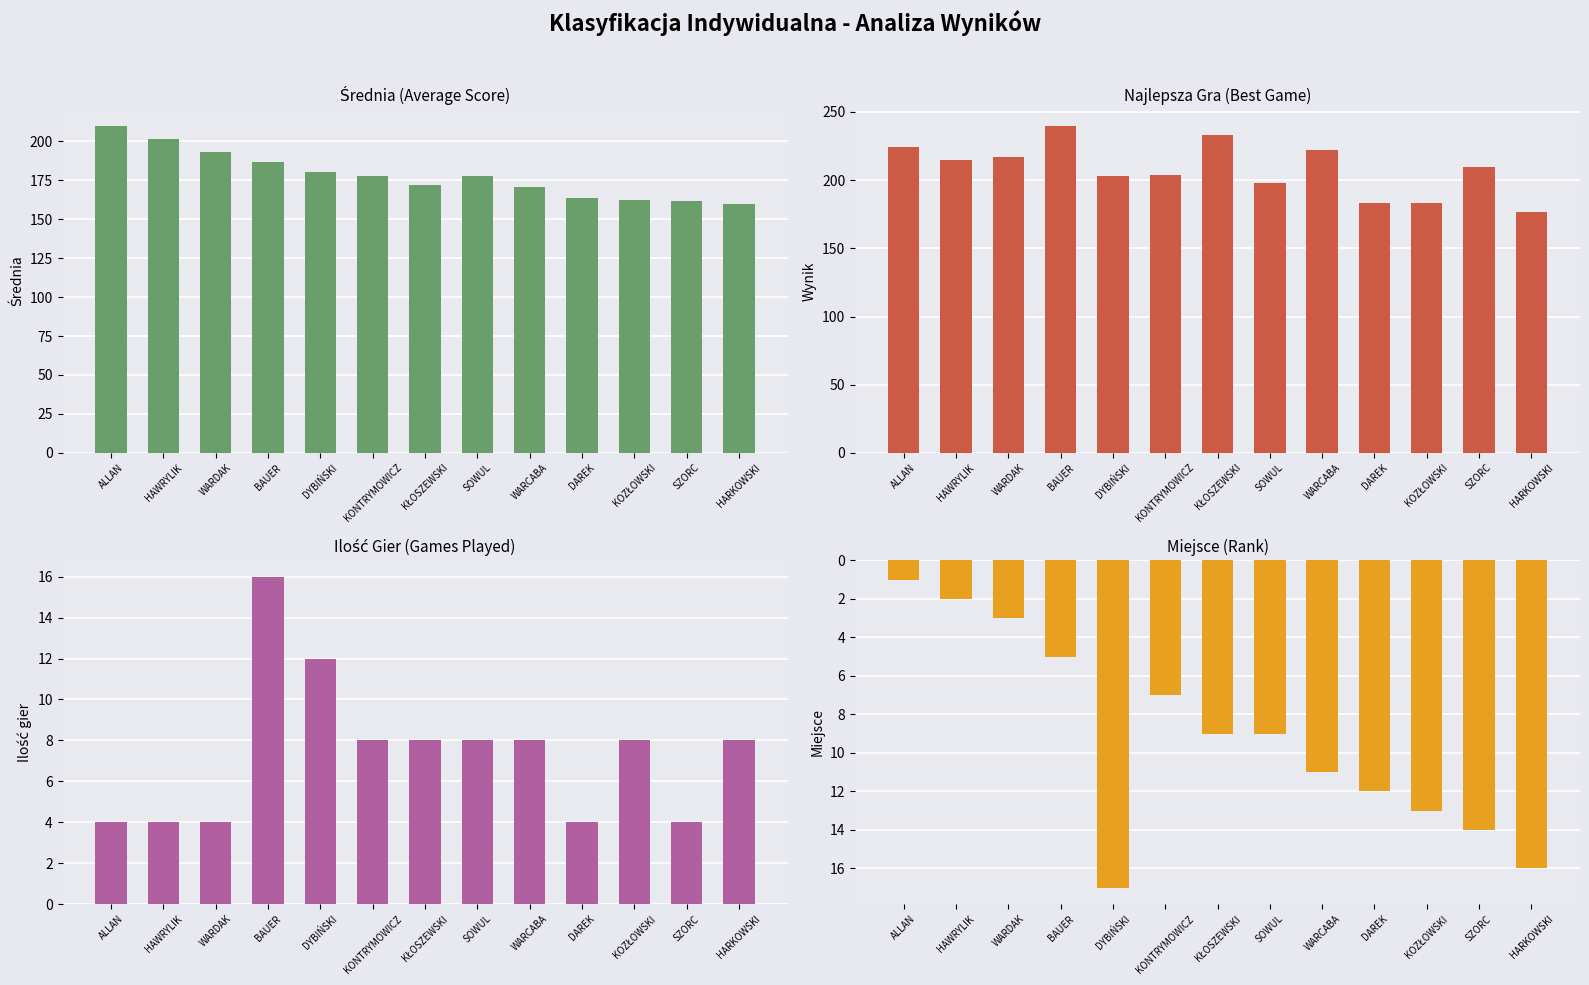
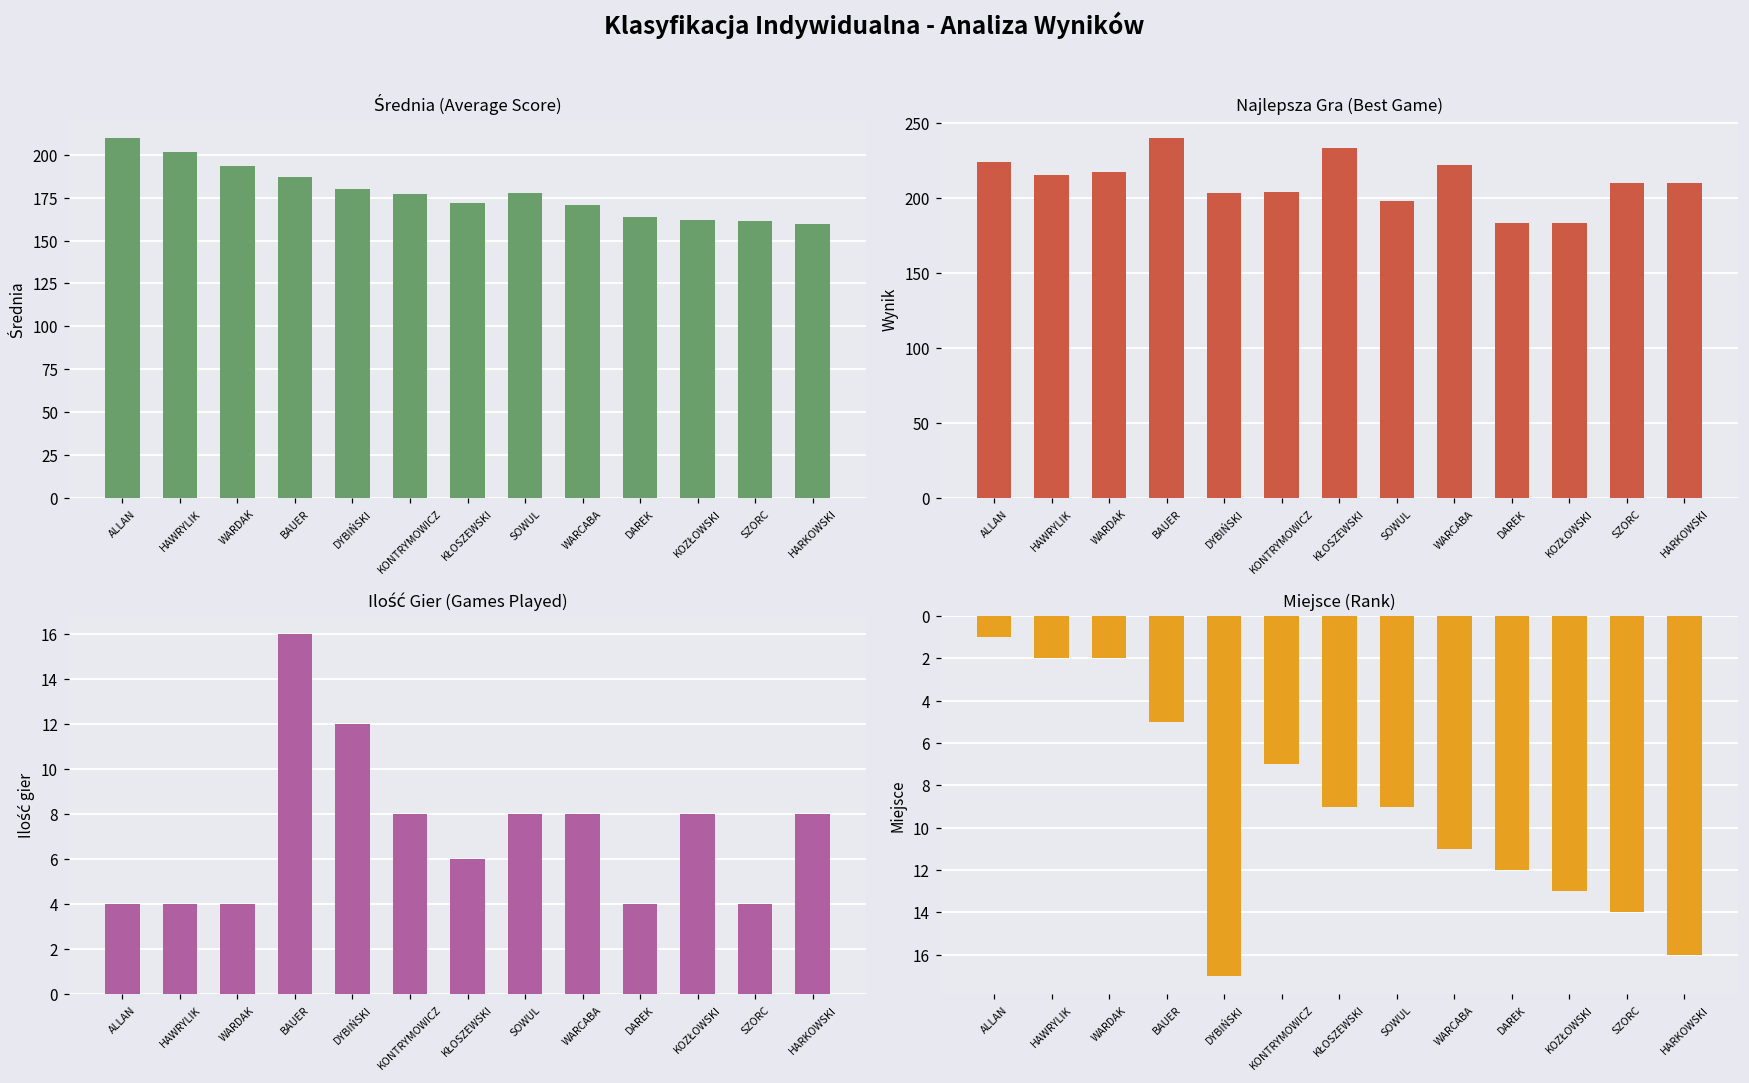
Najlepsza Gra (Best Game), HARKOWSKI: 177 -> 210
Ilość Gier (Games Played), KŁOSZEWSKI: 8 -> 6
Miejsce (Rank), WARDAK: 3 -> 2
